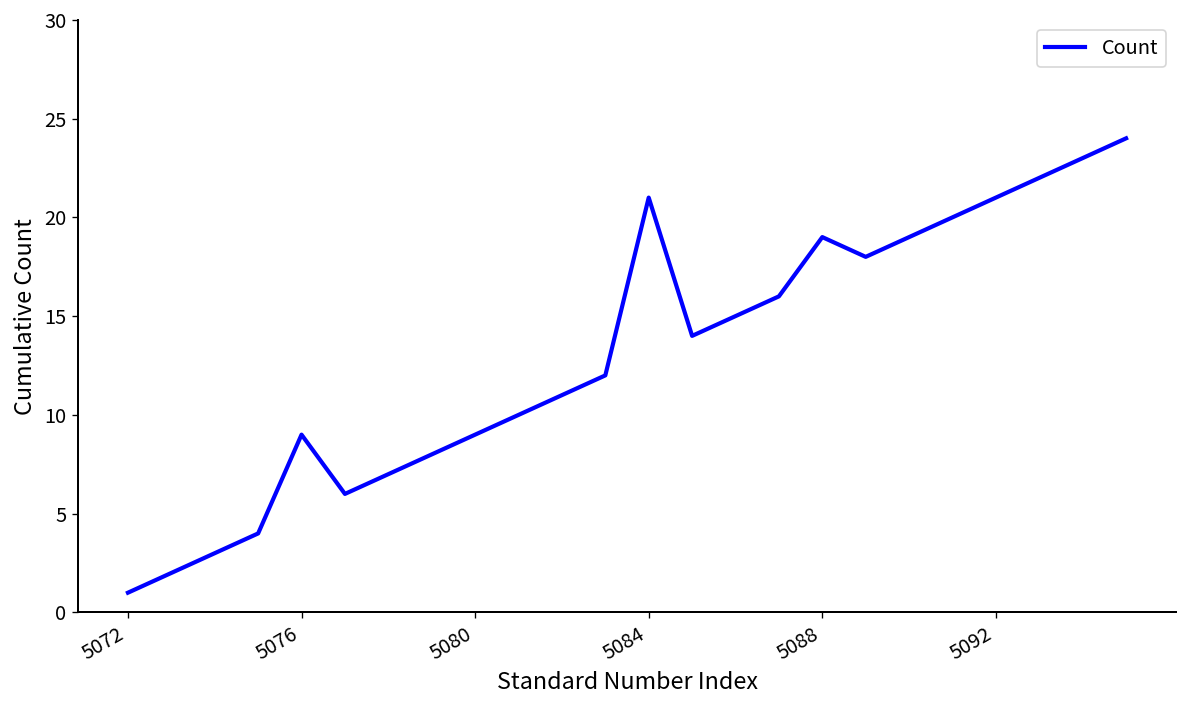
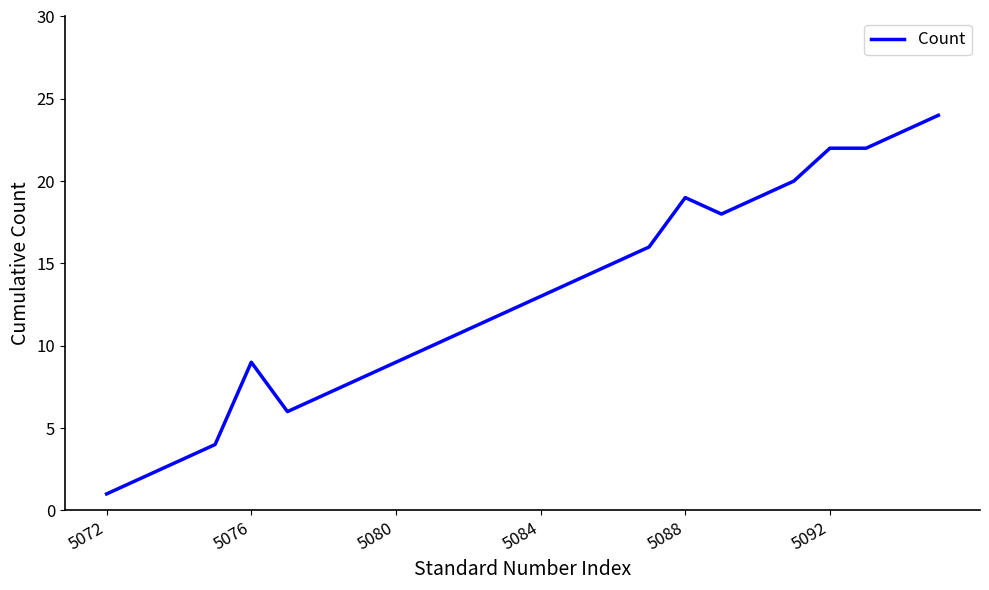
5084: 21 -> 13
5092: 21 -> 22
